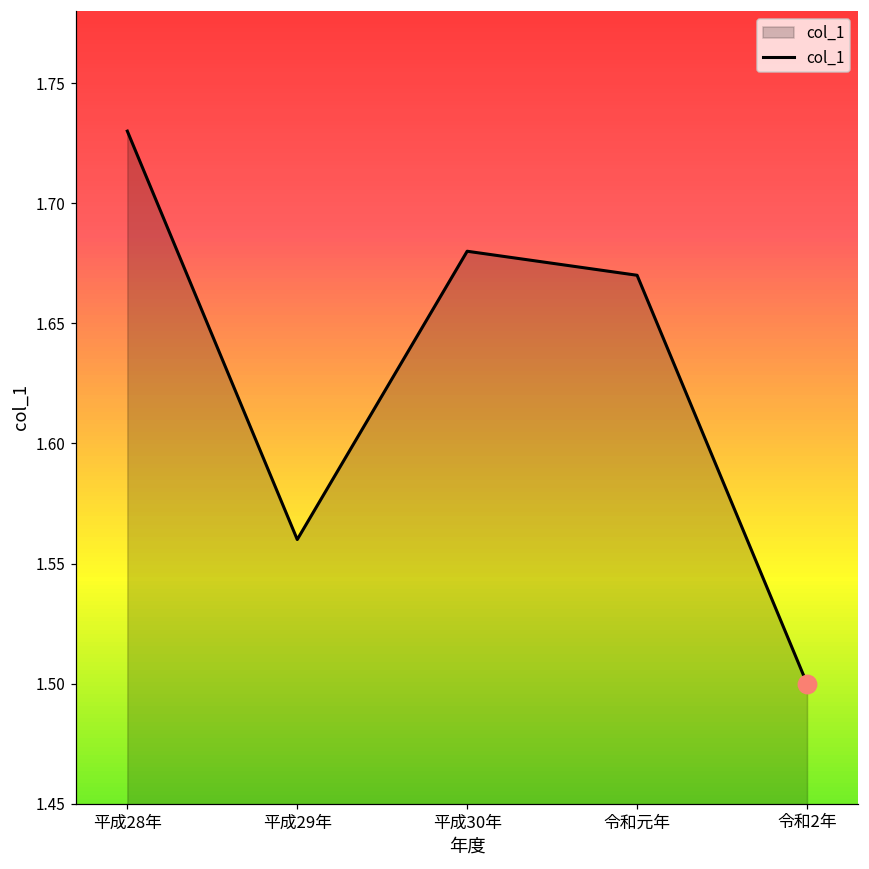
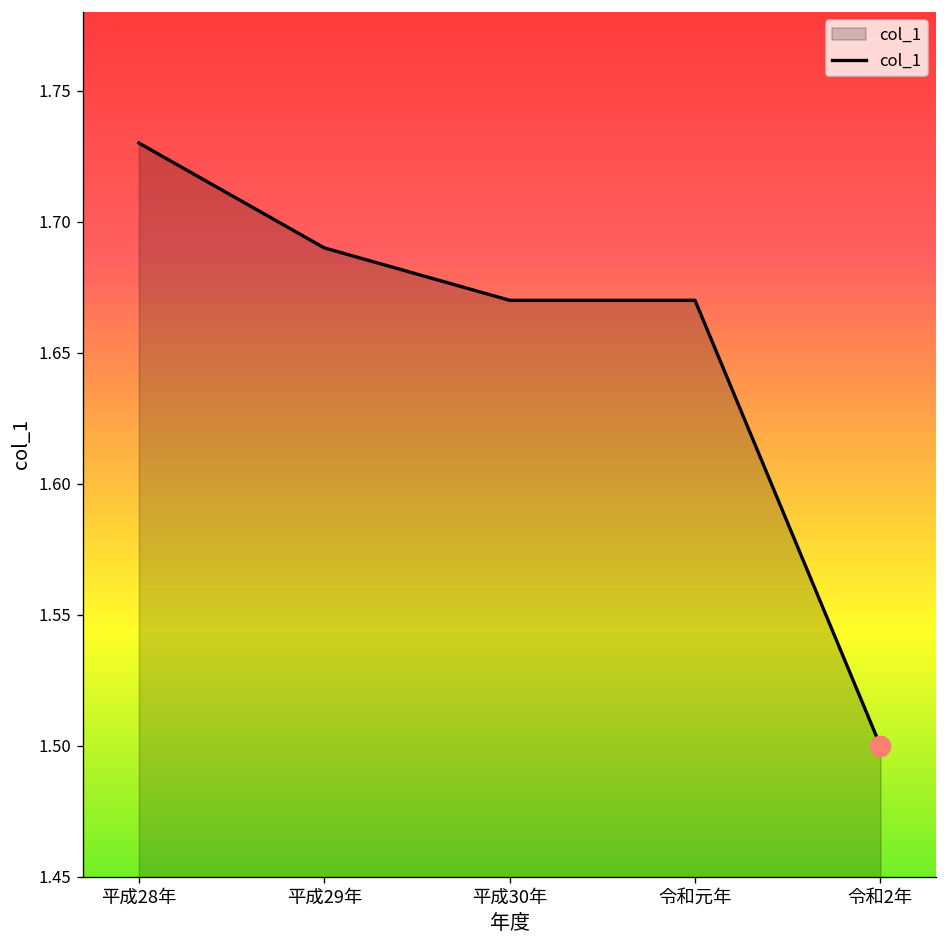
col_1, 平成29年: 1.56 -> 1.69
col_1, 平成30年: 1.68 -> 1.67
